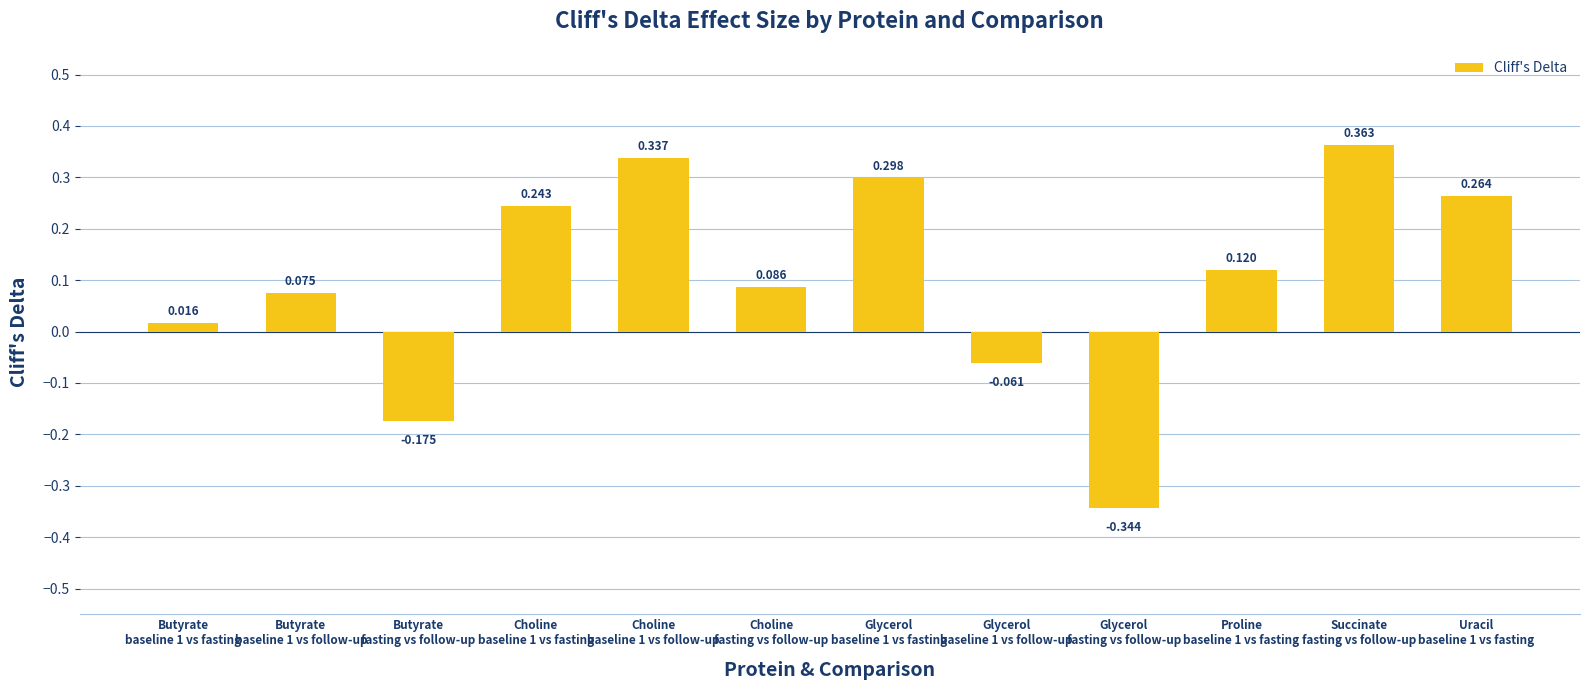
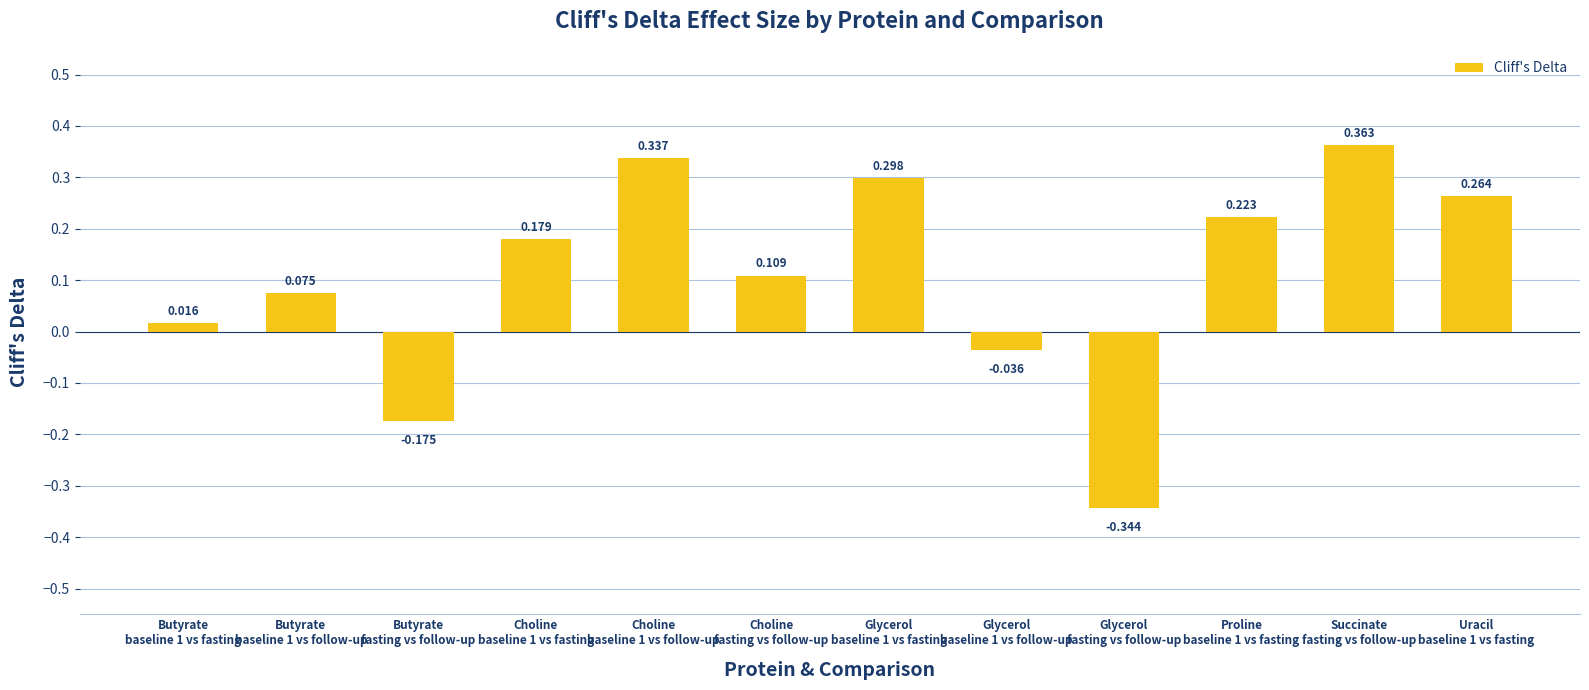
Choline baseline 1 vs fasting: 0.243 -> 0.179
Choline fasting vs follow-up: 0.086 -> 0.109
Glycerol baseline 1 vs follow-up: -0.061 -> -0.036
Proline baseline 1 vs fasting: 0.120 -> 0.223
